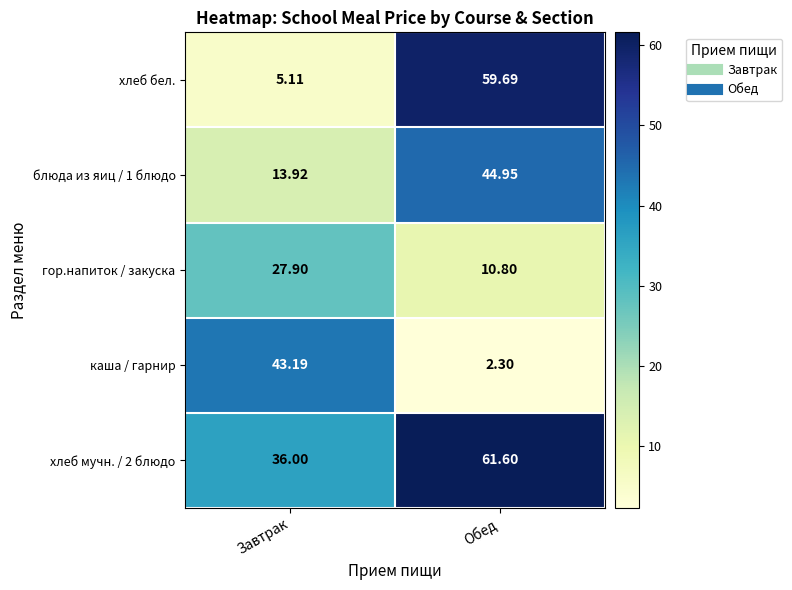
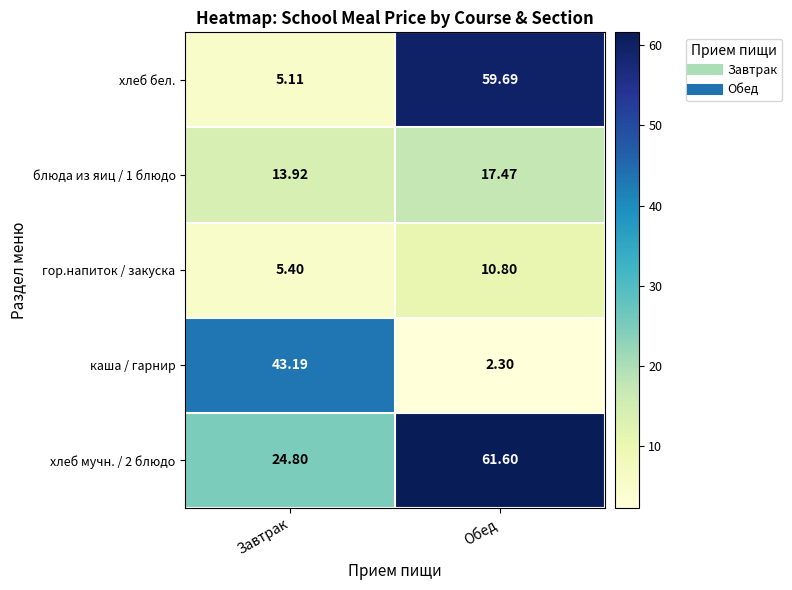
блюда из яиц / 1 блюдо, Обед: 44.95 -> 17.47
гор.напиток / закуска, Завтрак: 27.90 -> 5.40
хлеб мучн. / 2 блюдо, Завтрак: 36.00 -> 24.80
